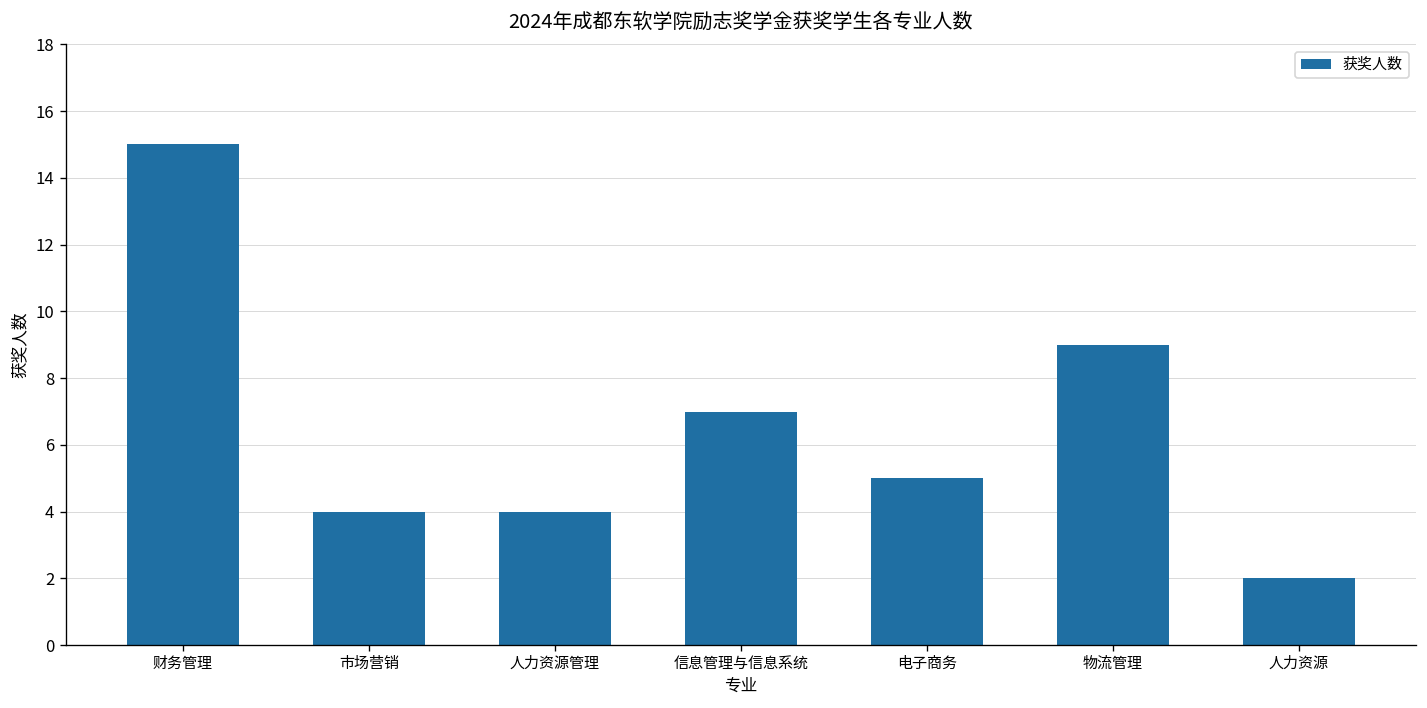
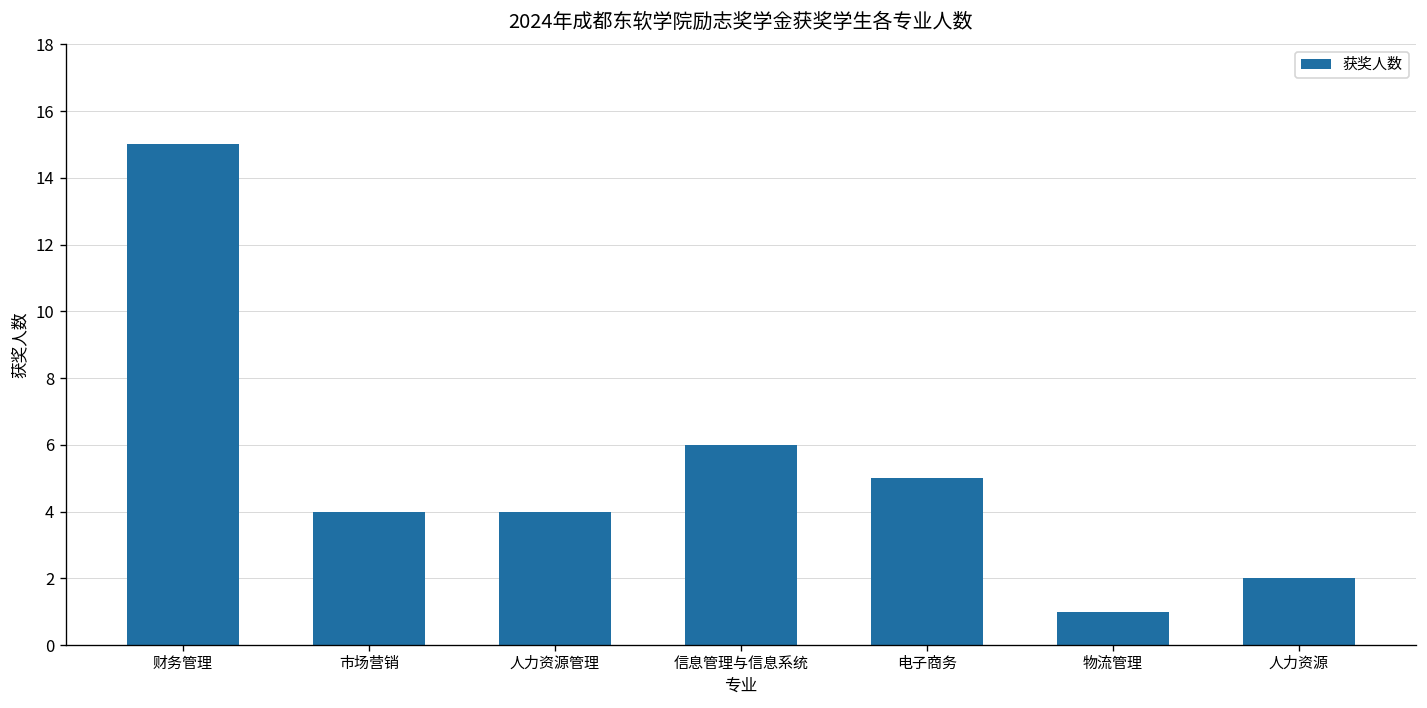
信息管理与信息系统: 7 -> 6
物流管理: 9 -> 1
